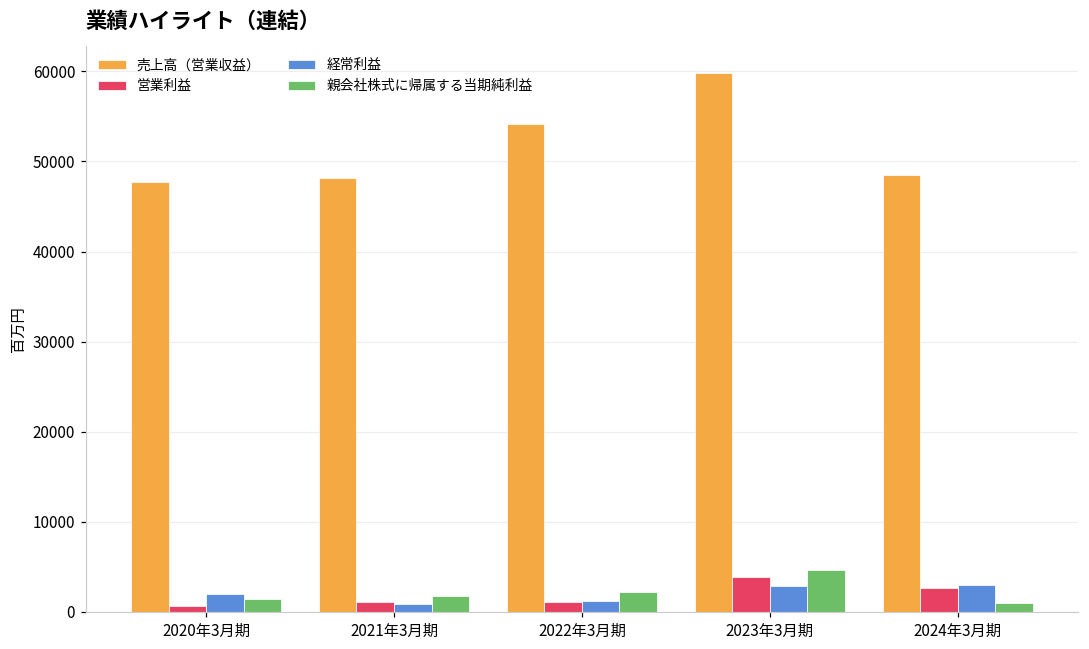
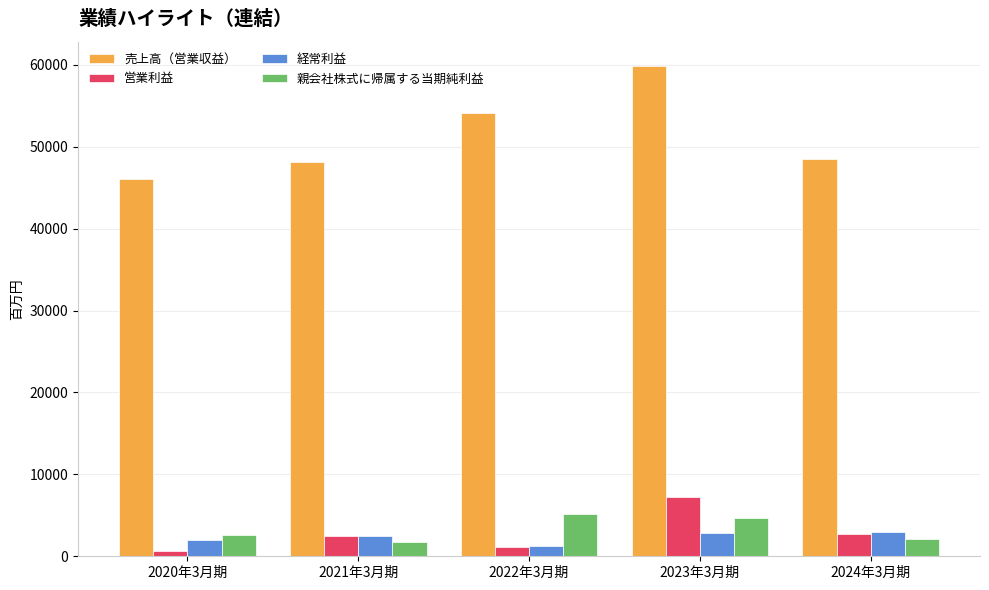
売上高（営業収益）, 2020年3月期: 48000 -> 46000
親会社株式に帰属する当期純利益, 2020年3月期: 1000 -> 3000
営業利益, 2021年3月期: 1000 -> 2000
経常利益, 2021年3月期: 1000 -> 3000
親会社株式に帰属する当期純利益, 2022年3月期: 2000 -> 5000
営業利益, 2023年3月期: 4000 -> 7000
親会社株式に帰属する当期純利益, 2024年3月期: 1000 -> 2000
